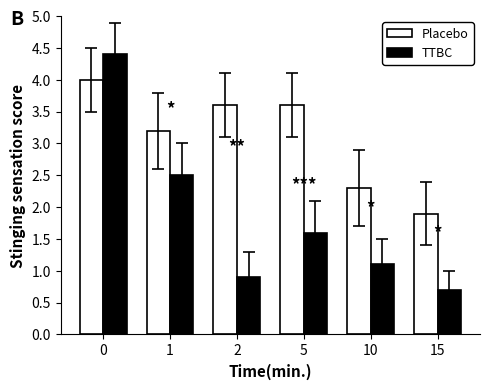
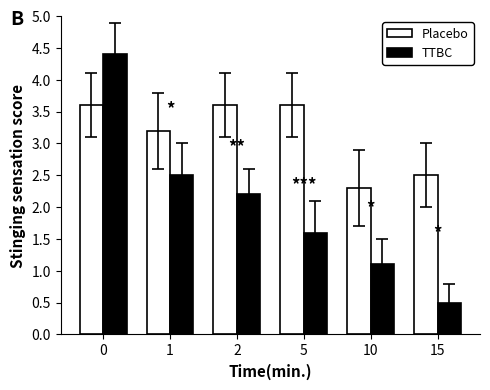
Placebo, 0: 4.0 -> 3.6
TTBC, 2: 0.9 -> 2.2
Placebo, 15: 1.9 -> 2.5
TTBC, 15: 0.7 -> 0.5
